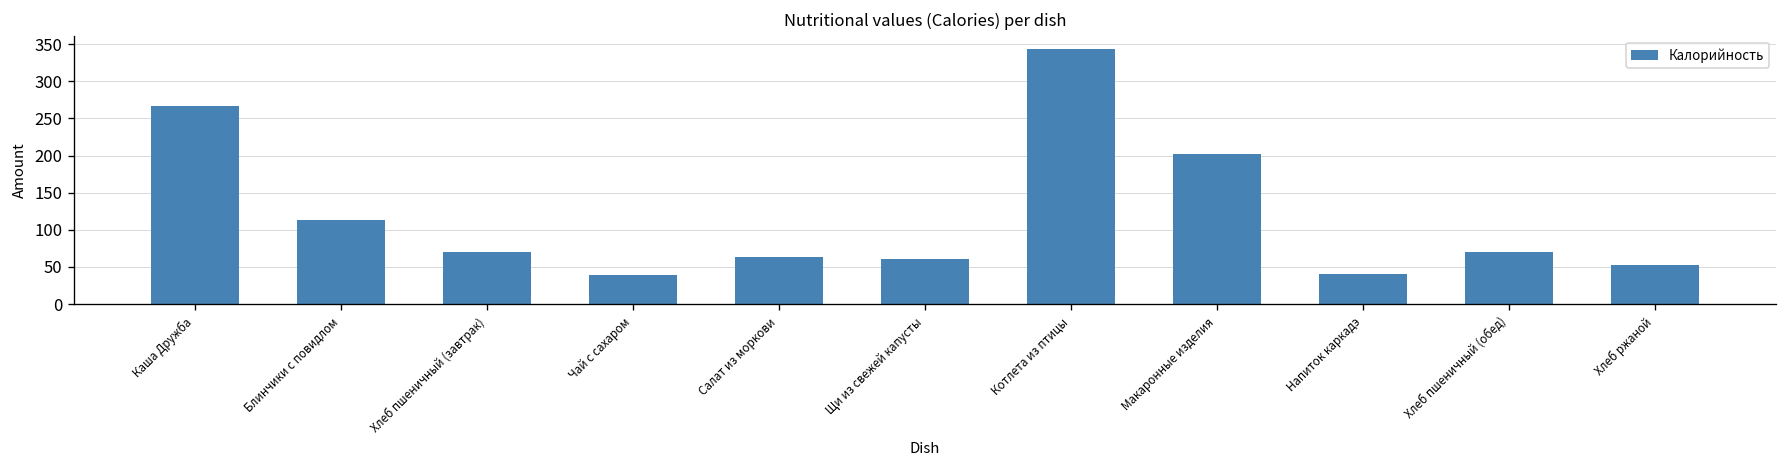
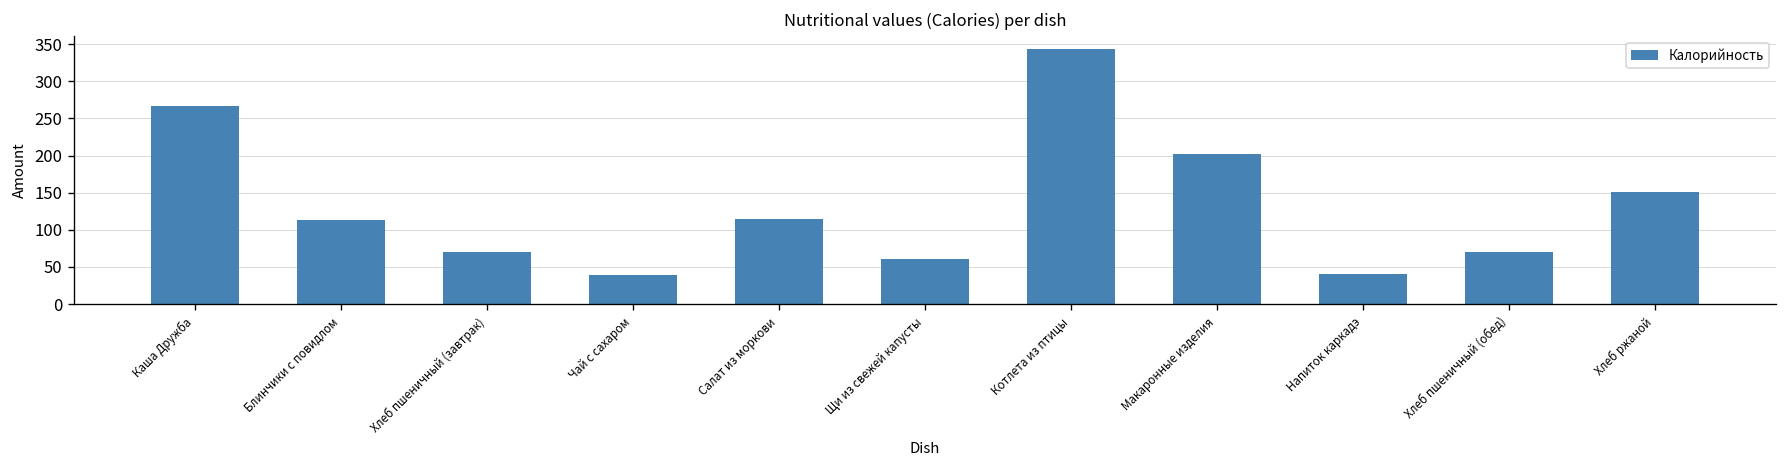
Салат из моркови: 60 -> 110
Хлеб ржаной: 50 -> 150
